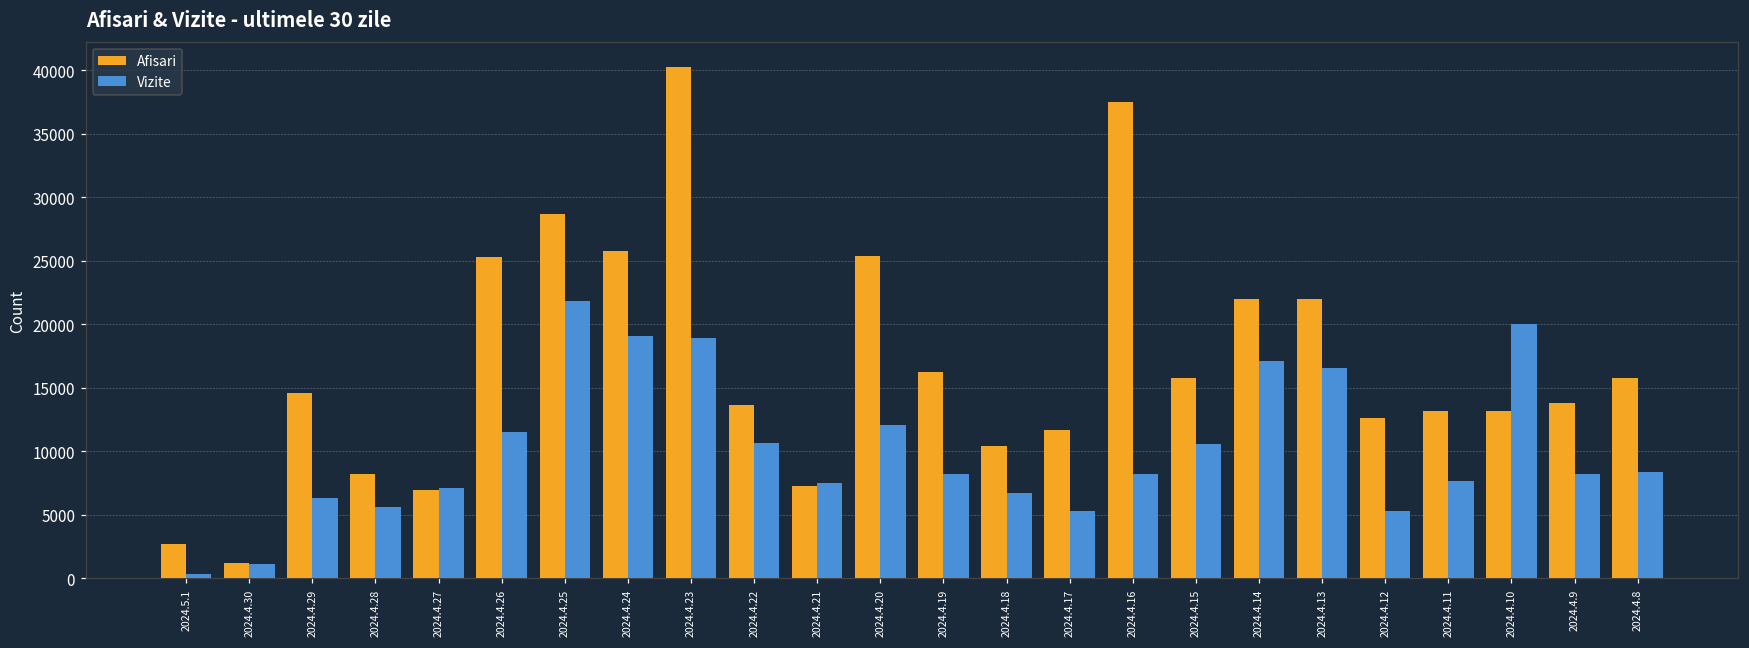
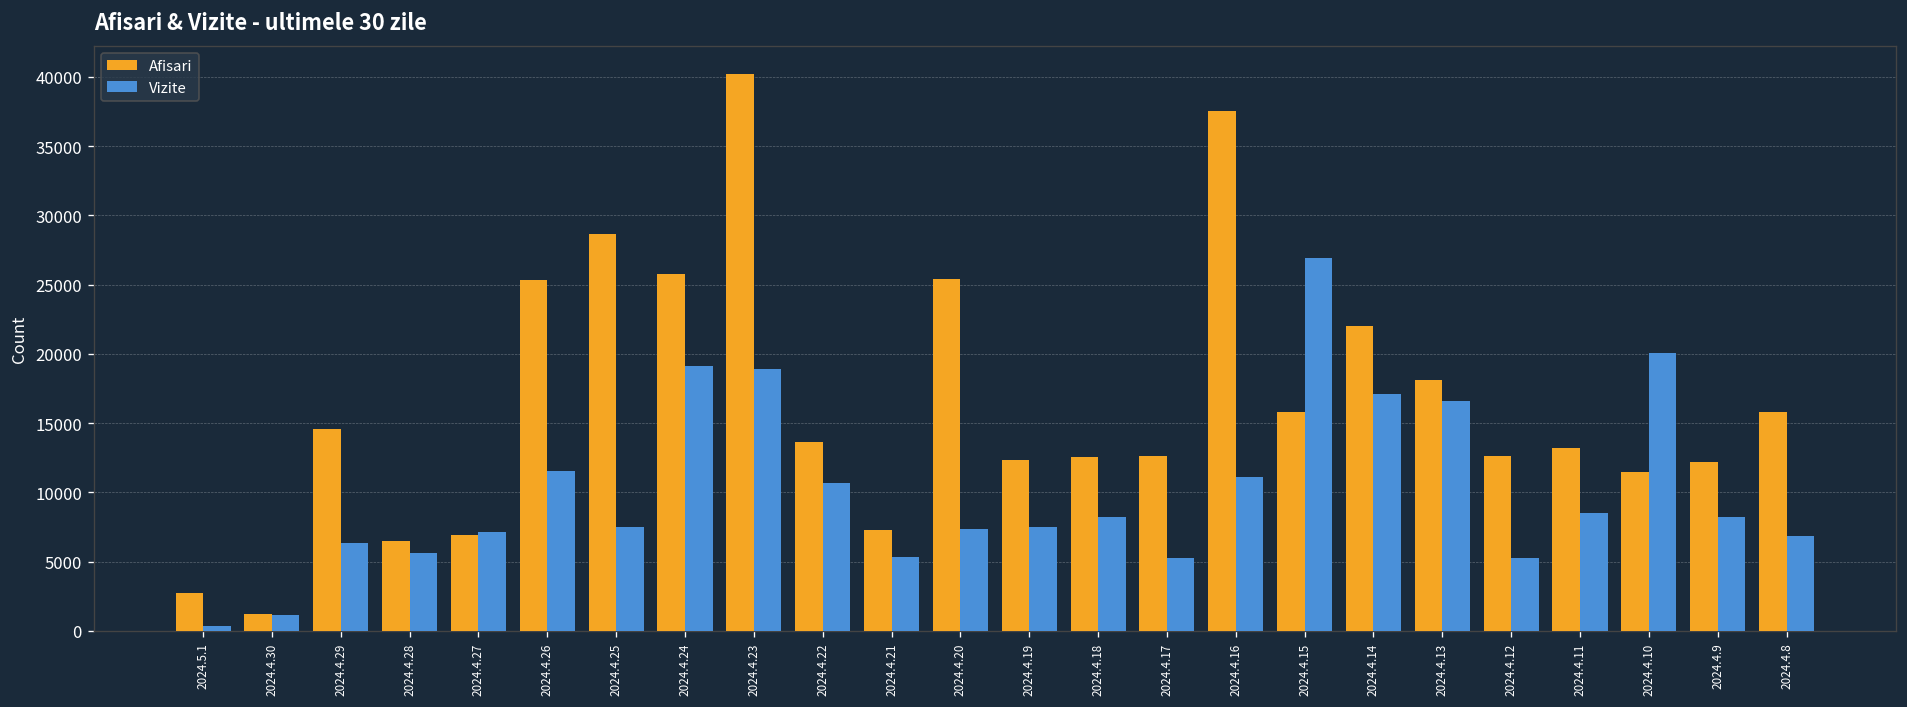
Afisari, 2024.4.28: 8200 -> 6500
Vizite, 2024.4.25: 21800 -> 7500
Vizite, 2024.4.21: 7500 -> 5300
Vizite, 2024.4.20: 12100 -> 7300
Afisari, 2024.4.19: 16300 -> 12300
Vizite, 2024.4.19: 8200 -> 7500
Afisari, 2024.4.18: 10400 -> 12600
Vizite, 2024.4.18: 6700 -> 8200
Afisari, 2024.4.17: 11700 -> 12600
Vizite, 2024.4.16: 8200 -> 11100
Vizite, 2024.4.15: 10600 -> 26900
Afisari, 2024.4.13: 22000 -> 18100
Vizite, 2024.4.11: 7700 -> 8500
Afisari, 2024.4.10: 13200 -> 11500
Afisari, 2024.4.9: 13800 -> 12200
Vizite, 2024.4.8: 8300 -> 6800
